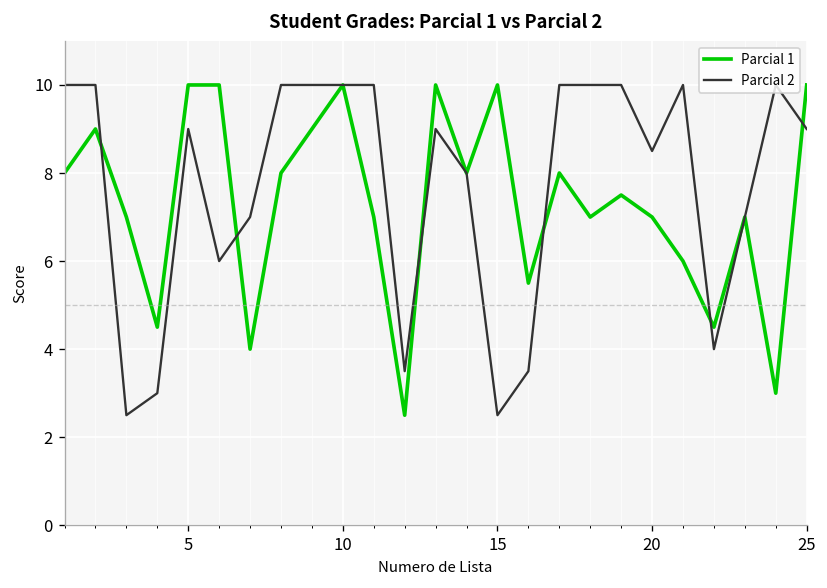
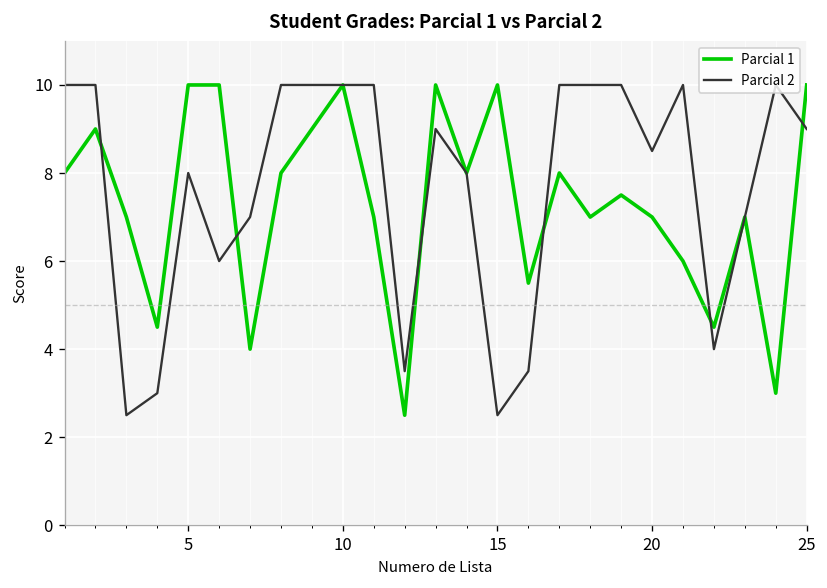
Parcial 2, 5: 9 -> 8
